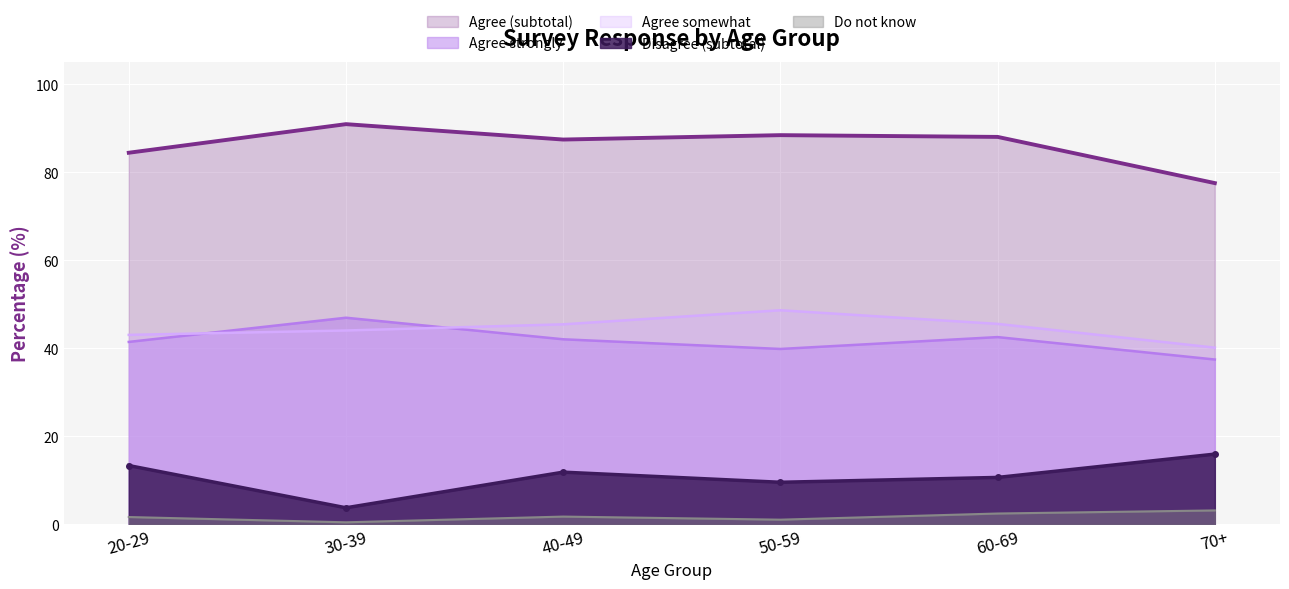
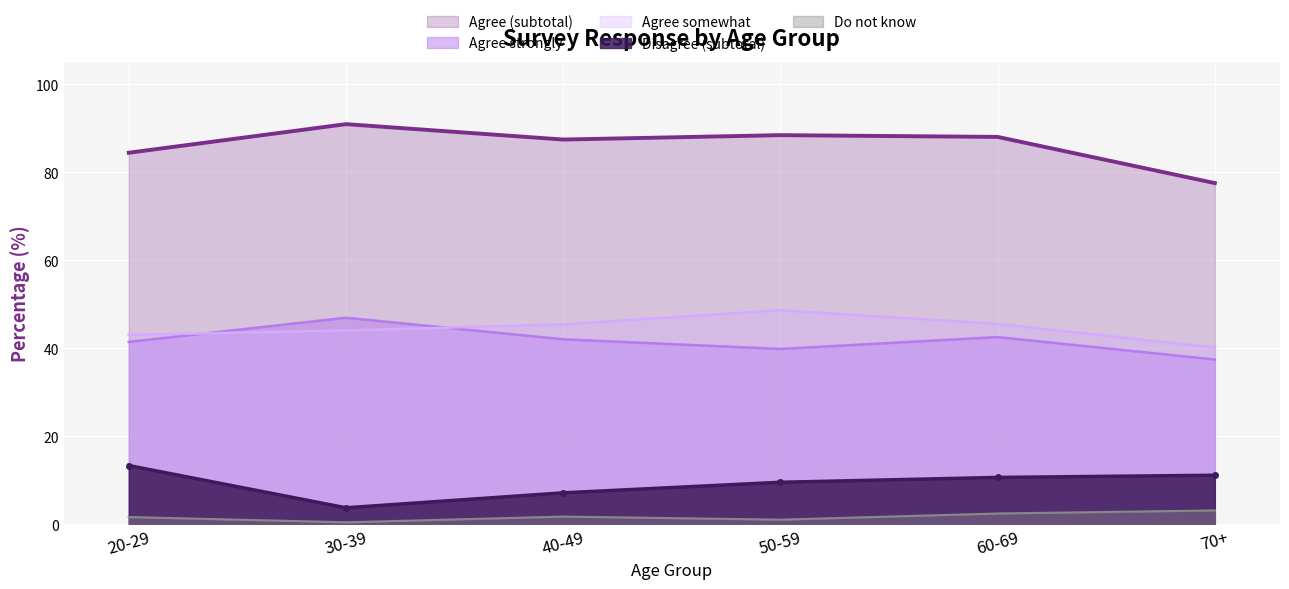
Disagree (subtotal), 40-49: 12 -> 7
Disagree (subtotal), 70+: 16 -> 11
